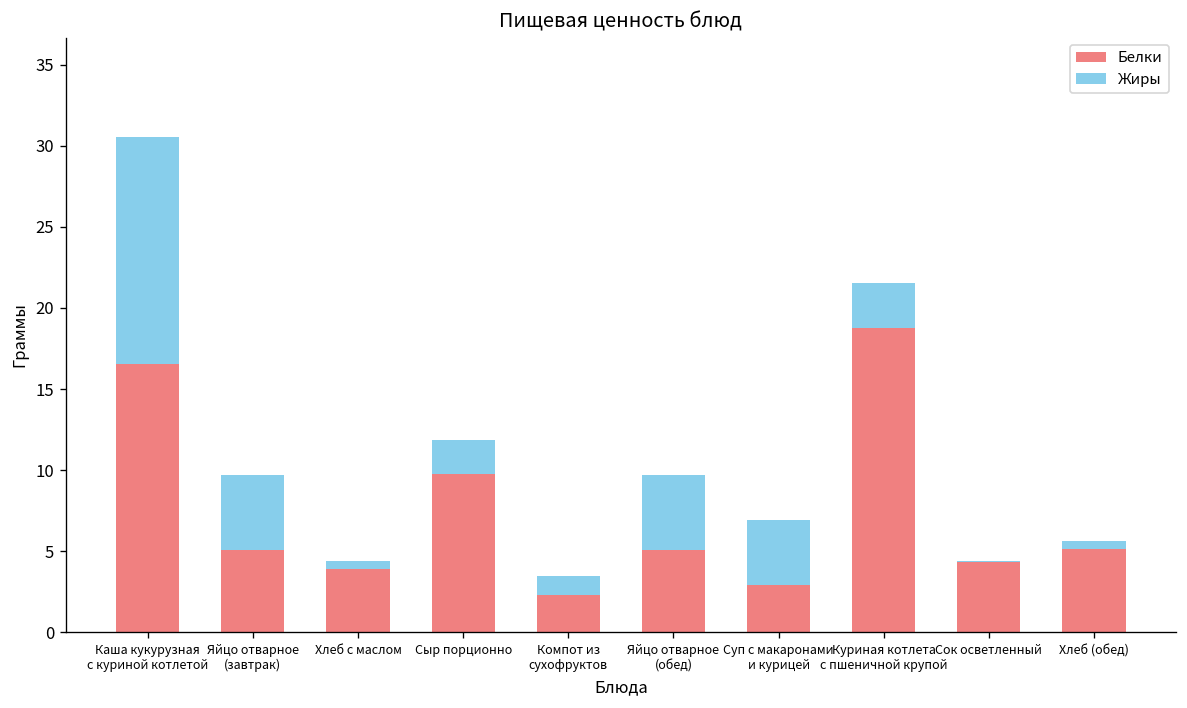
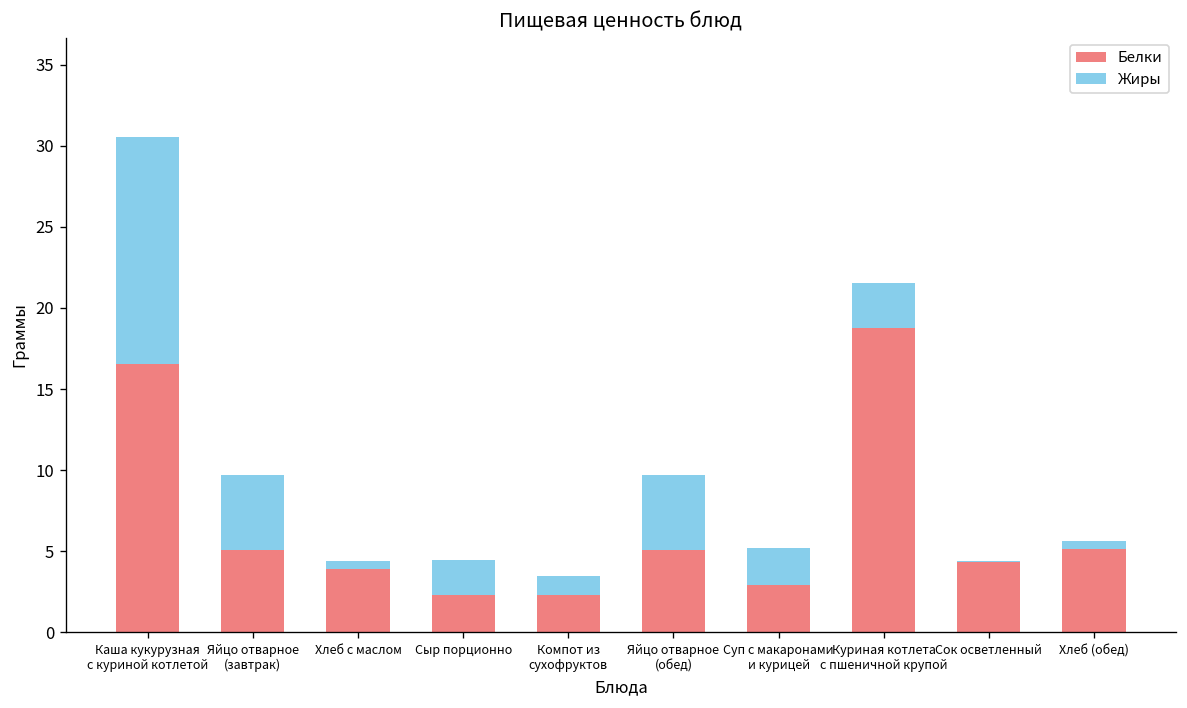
Белки, Сыр порционно: 9.8 -> 2.3
Жиры, Суп с макаронами и курицей: 4.0 -> 2.3
